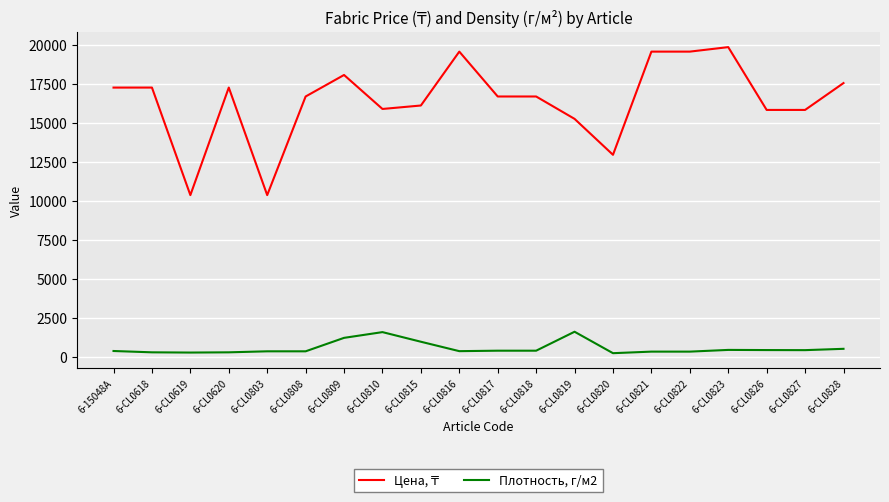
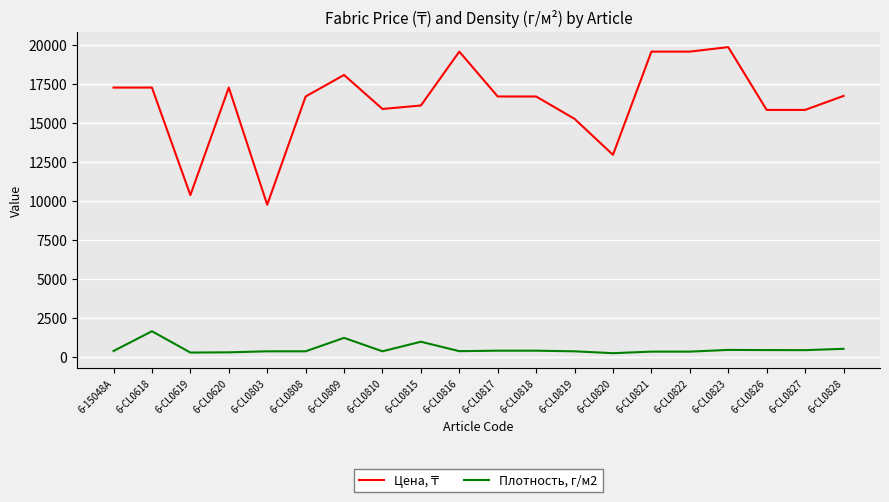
Плотность, г/м2, 6-CL0618: 300 -> 1600
Цена, ₸, 6-CL0803: 10400 -> 9800
Плотность, г/м2, 6-CL0810: 1600 -> 300
Плотность, г/м2, 6-CL0819: 1600 -> 300
Цена, ₸, 6-CL0828: 17600 -> 16700
